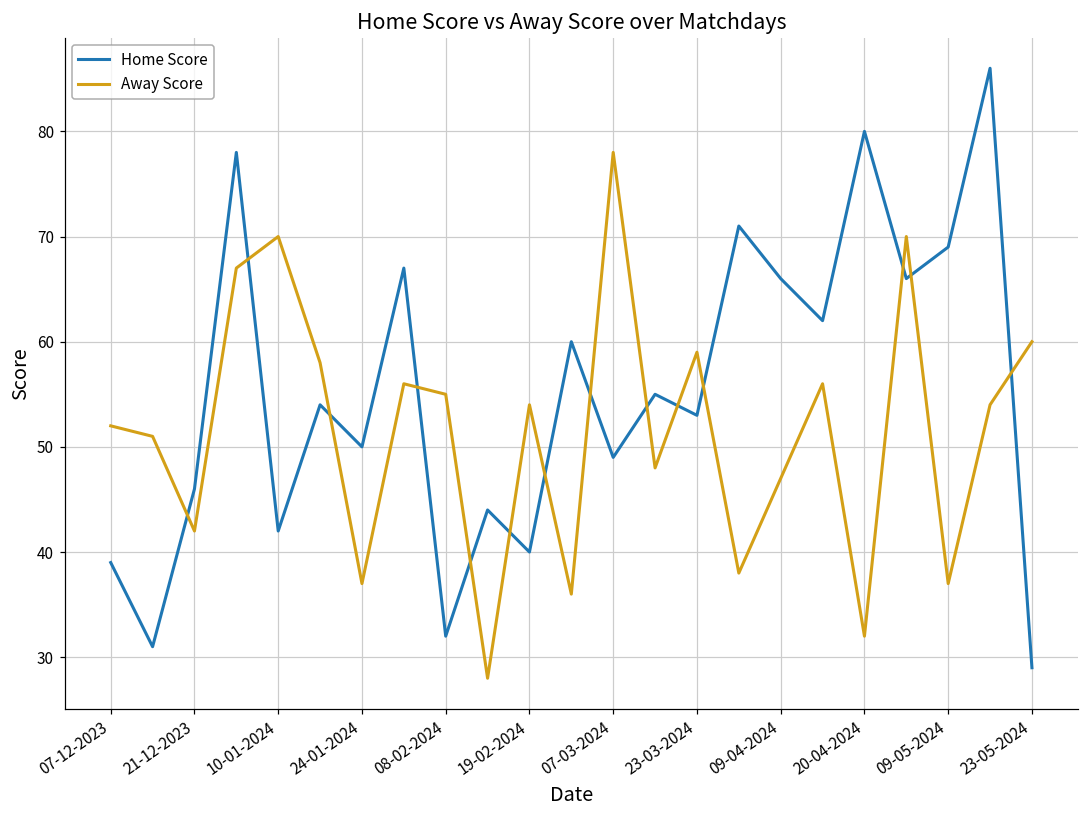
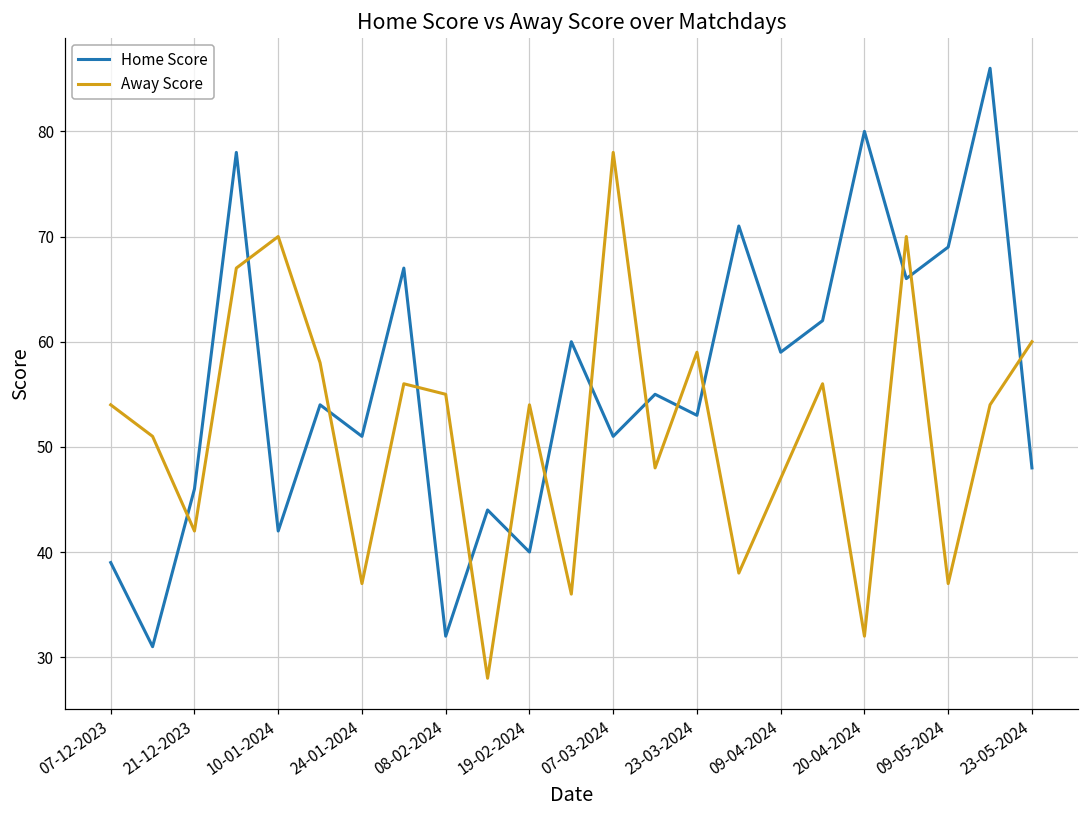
Away Score, 07-12-2023: 52 -> 54
Home Score, 24-01-2024: 50 -> 51
Home Score, 07-03-2024: 49 -> 51
Home Score, 09-04-2024: 66 -> 59
Home Score, 23-05-2024: 29 -> 48
